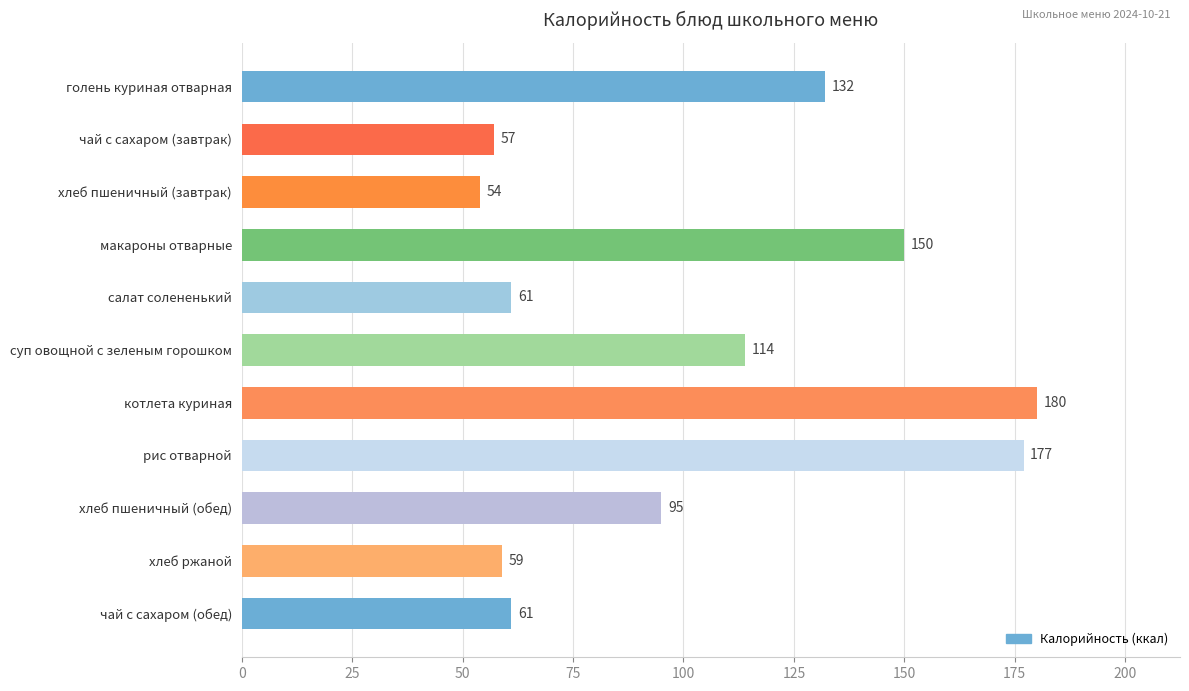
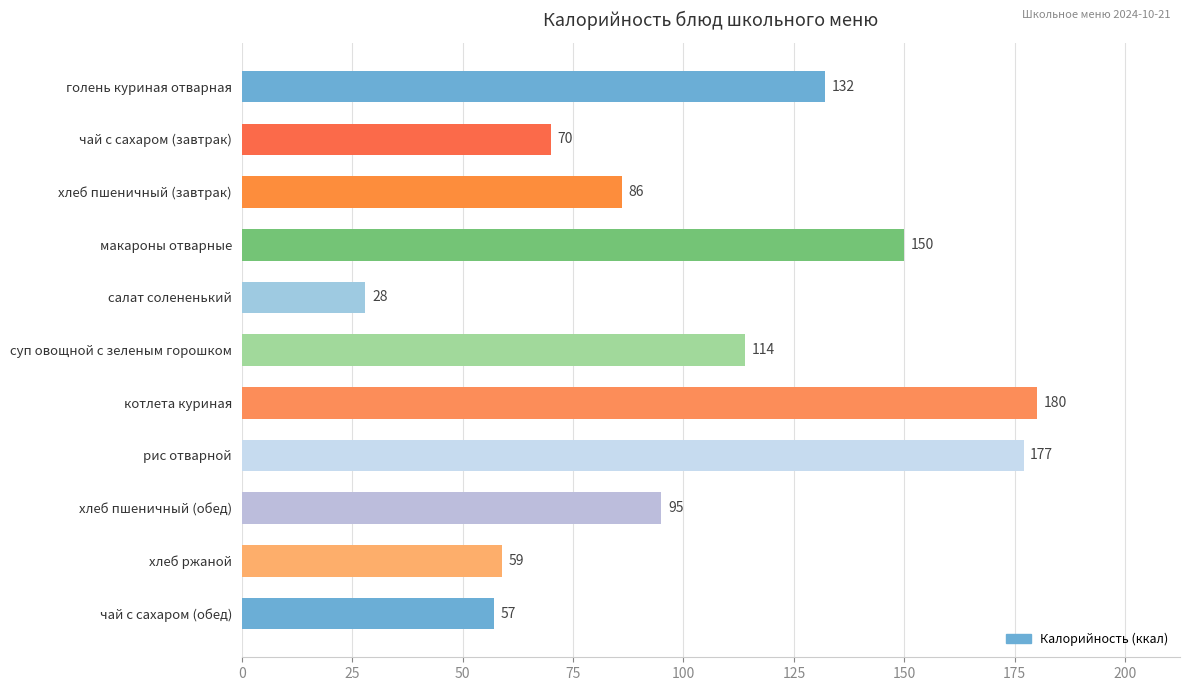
чай с сахаром (завтрак): 57 -> 70
хлеб пшеничный (завтрак): 54 -> 86
салат солененький: 61 -> 28
чай с сахаром (обед): 61 -> 57
